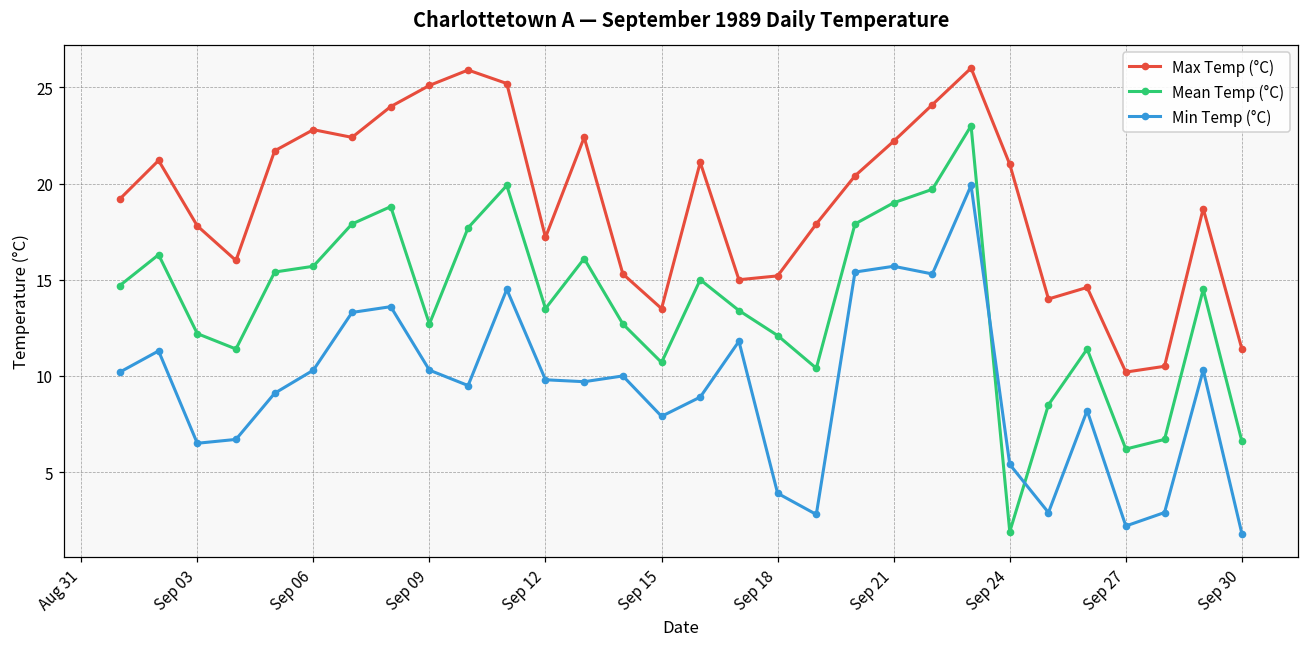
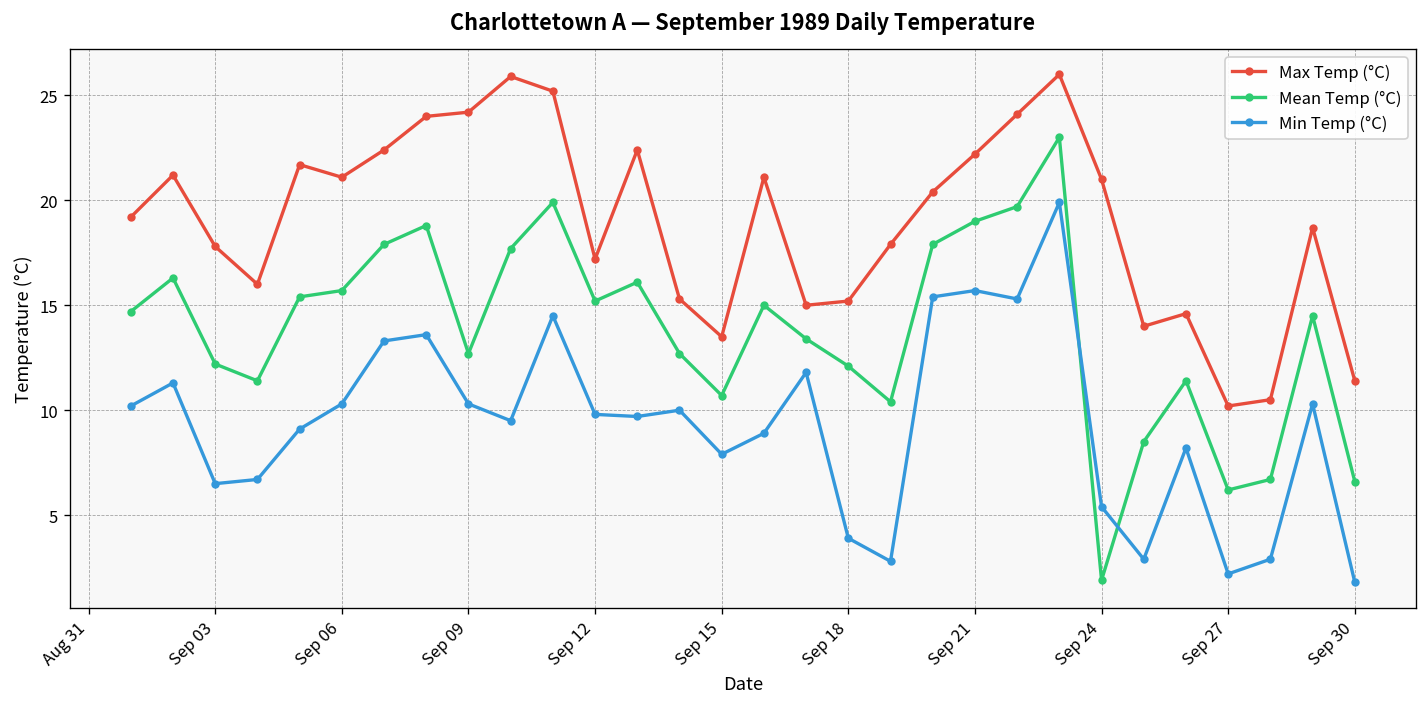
Max Temp (°C), Sep 06: 22.8 -> 21.1
Max Temp (°C), Sep 09: 25.1 -> 24.2
Mean Temp (°C), Sep 12: 13.5 -> 15.2
